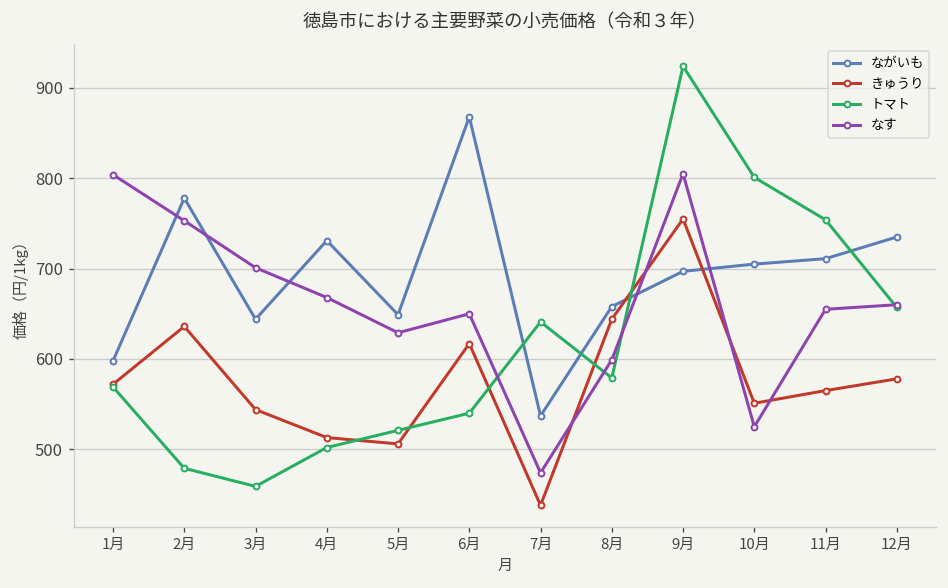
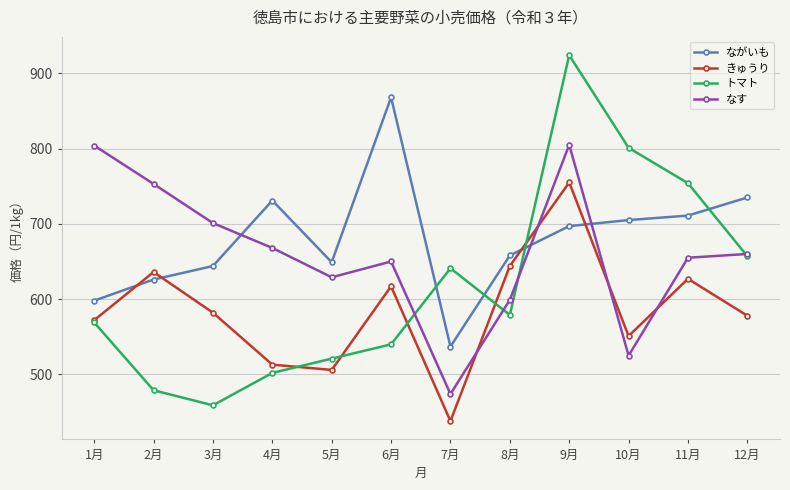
ながいも, 2月: 780 -> 630
きゅうり, 3月: 540 -> 580
きゅうり, 11月: 570 -> 630
